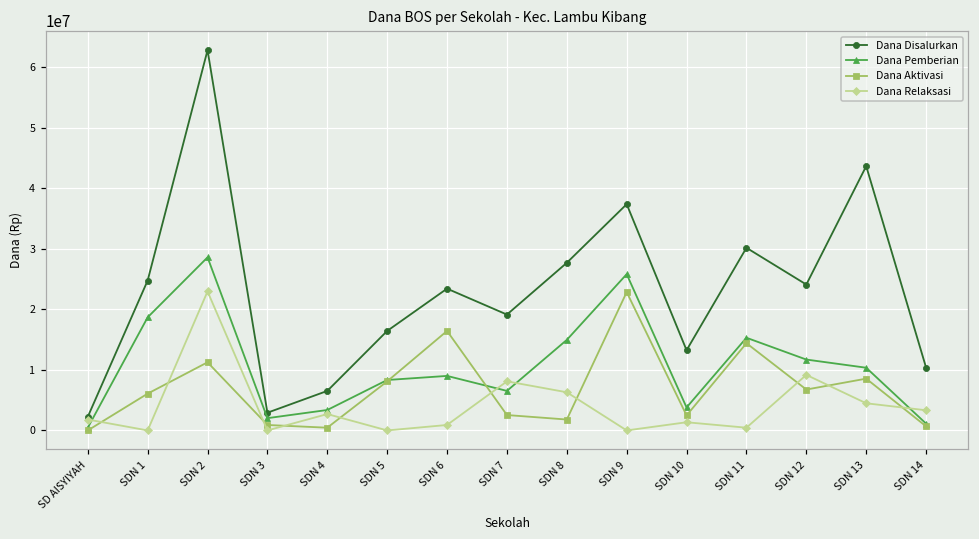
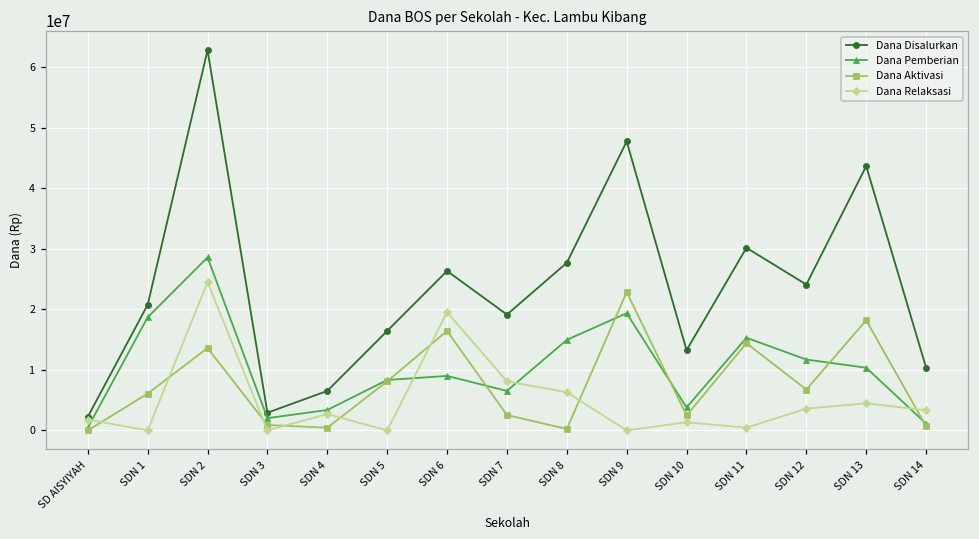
Dana Disalurkan, SDN 1: 25000000 -> 21000000
Dana Aktivasi, SDN 2: 11000000 -> 14000000
Dana Relaksasi, SDN 2: 23000000 -> 24000000
Dana Disalurkan, SDN 6: 23000000 -> 26000000
Dana Relaksasi, SDN 6: 1000000 -> 20000000
Dana Aktivasi, SDN 8: 2000000 -> 0
Dana Disalurkan, SDN 9: 37000000 -> 48000000
Dana Pemberian, SDN 9: 26000000 -> 19000000
Dana Relaksasi, SDN 12: 9000000 -> 4000000
Dana Aktivasi, SDN 13: 9000000 -> 18000000
